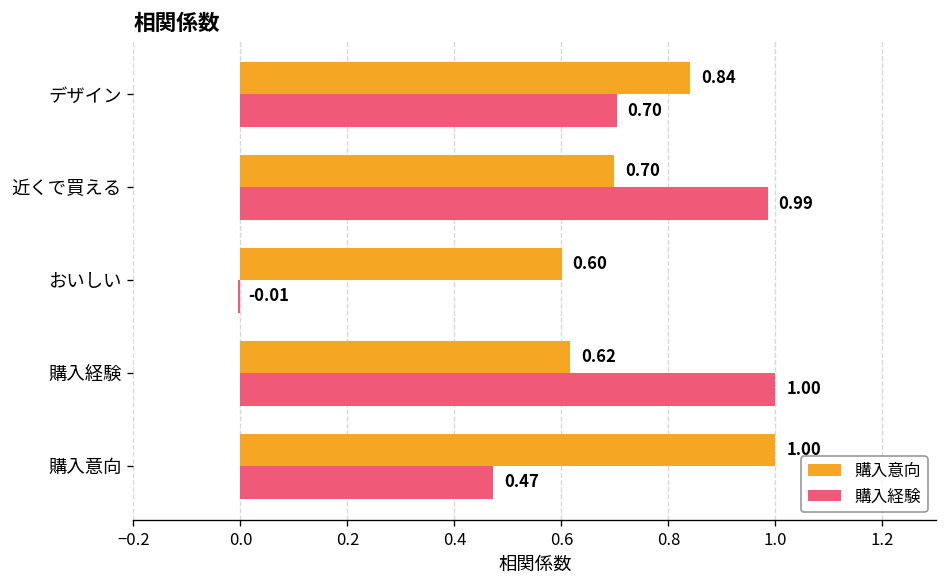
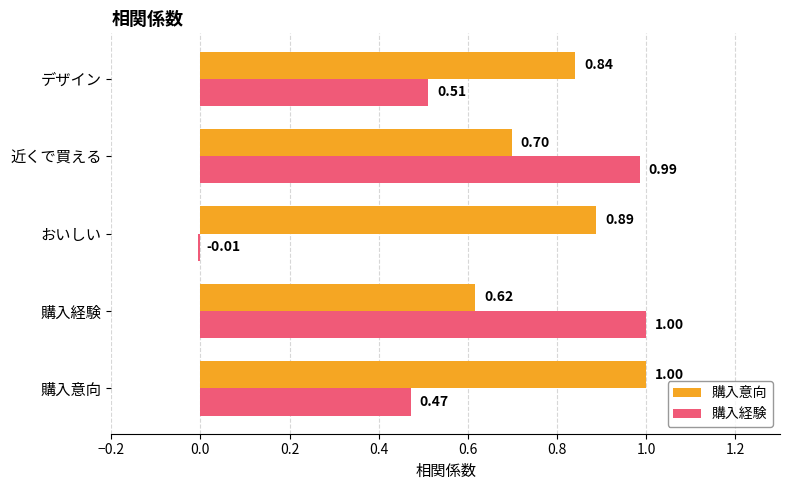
購入経験, デザイン: 0.70 -> 0.51
購入意向, おいしい: 0.60 -> 0.89
